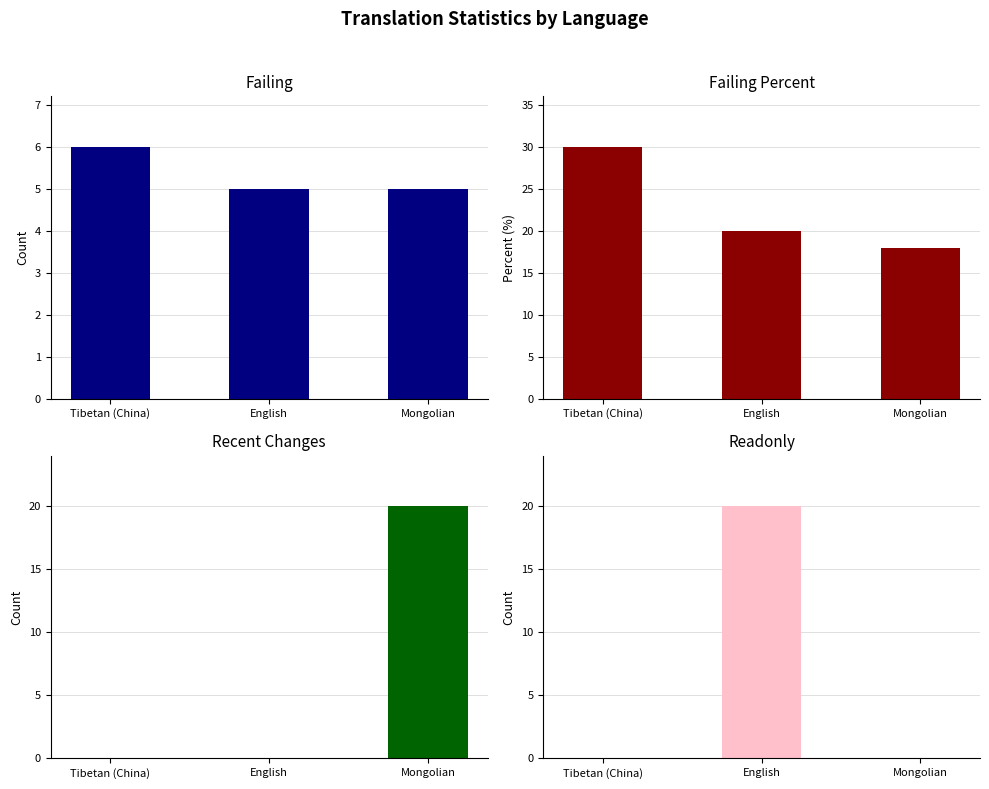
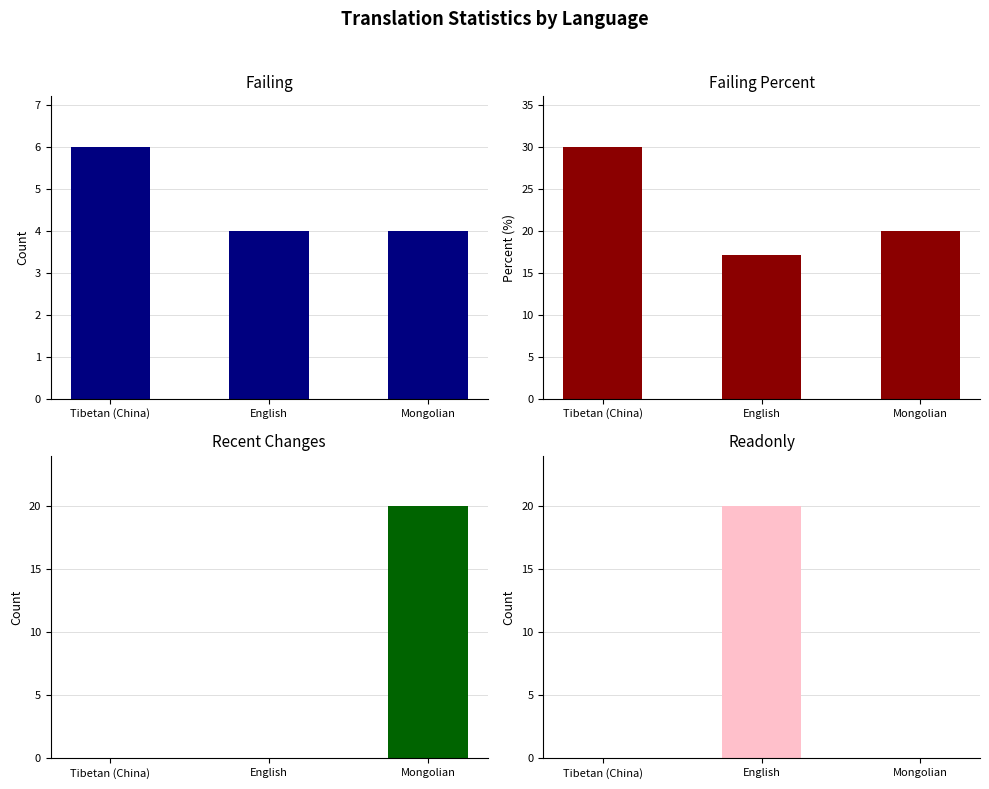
Failing, English: 5 -> 4
Failing, Mongolian: 5 -> 4
Failing Percent, English: 20 -> 17
Failing Percent, Mongolian: 18 -> 20
